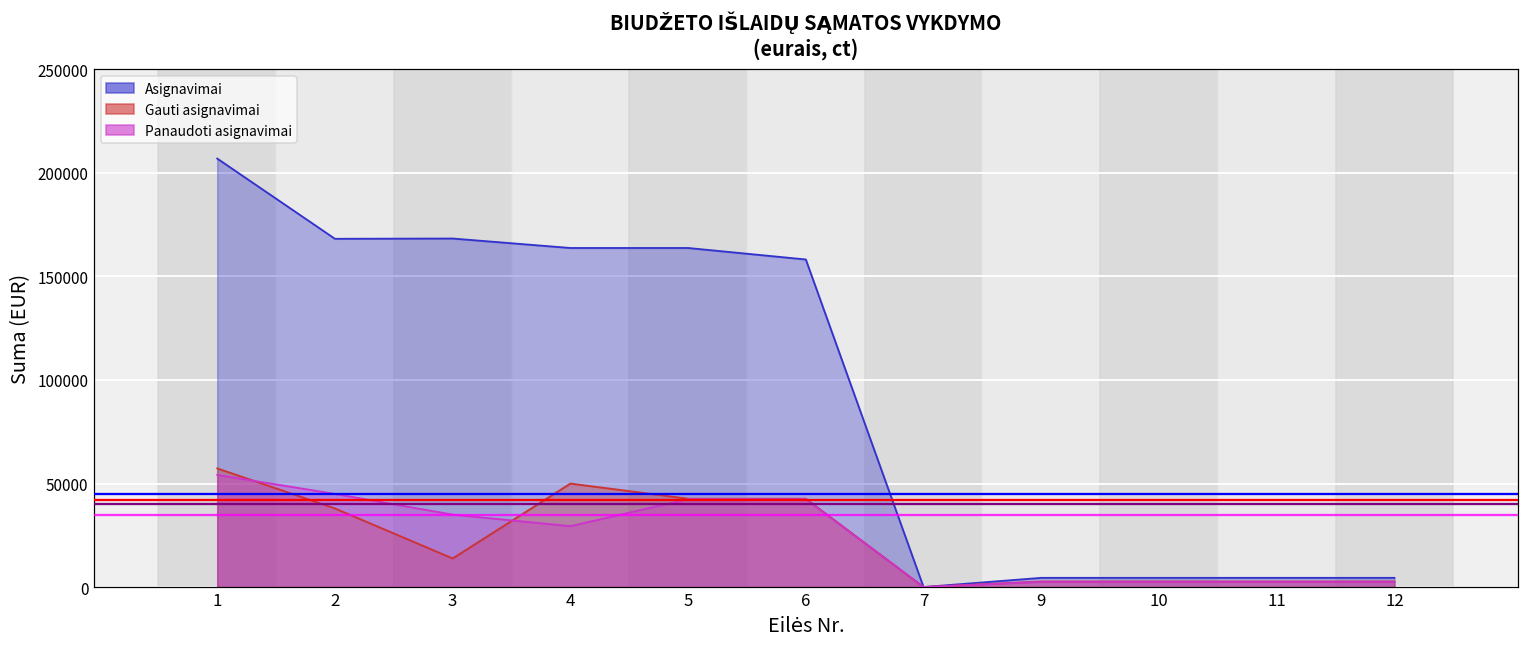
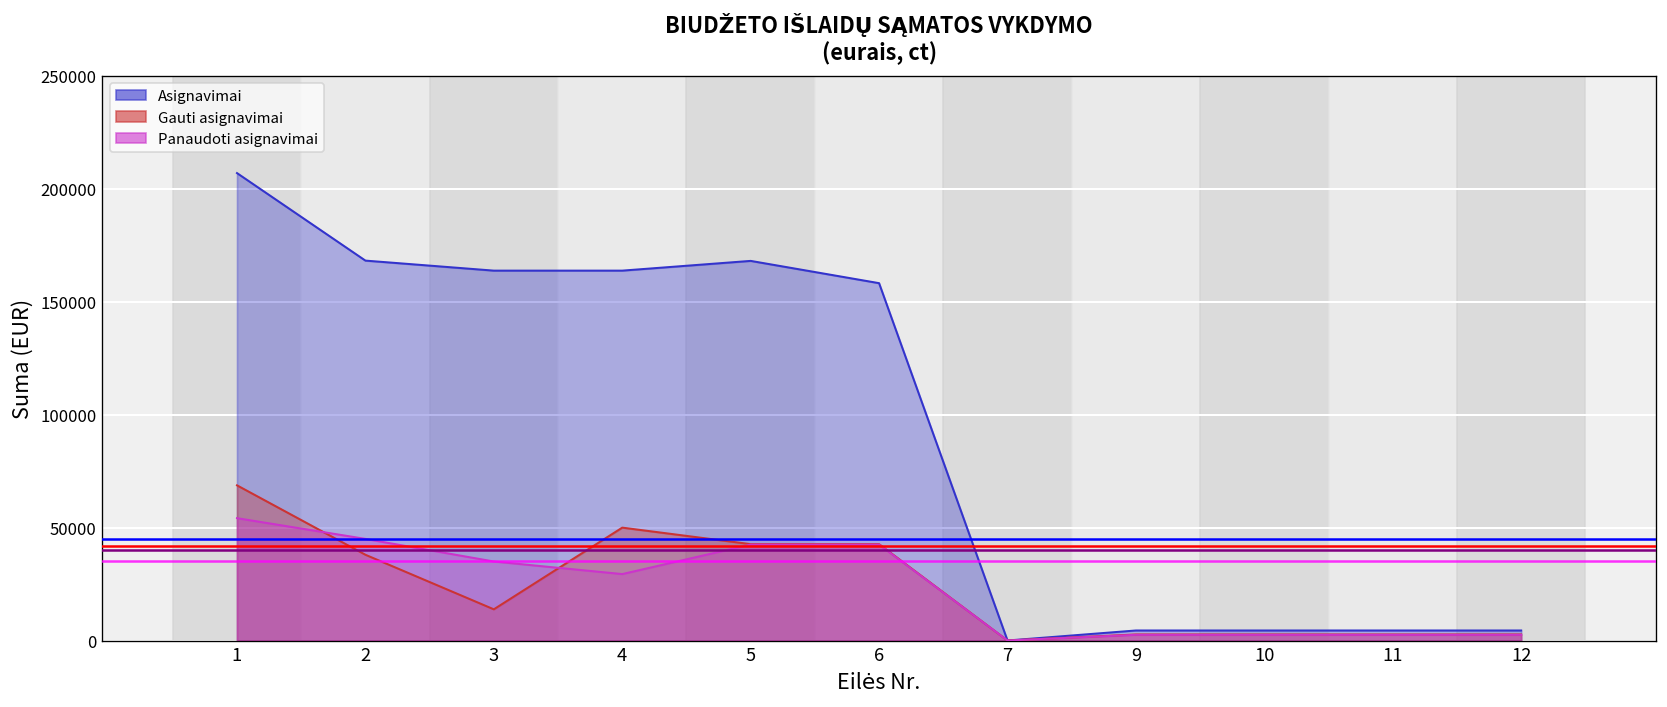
Gauti asignavimai, 1: 57000 -> 69000
Asignavimai, 3: 168000 -> 164000
Asignavimai, 5: 164000 -> 168000
